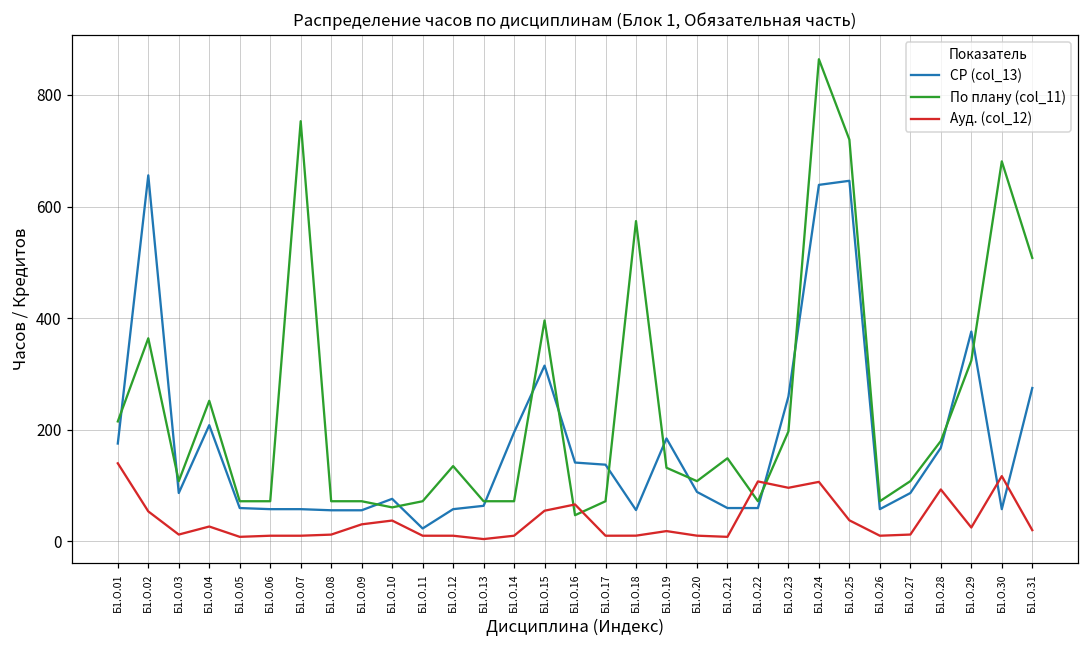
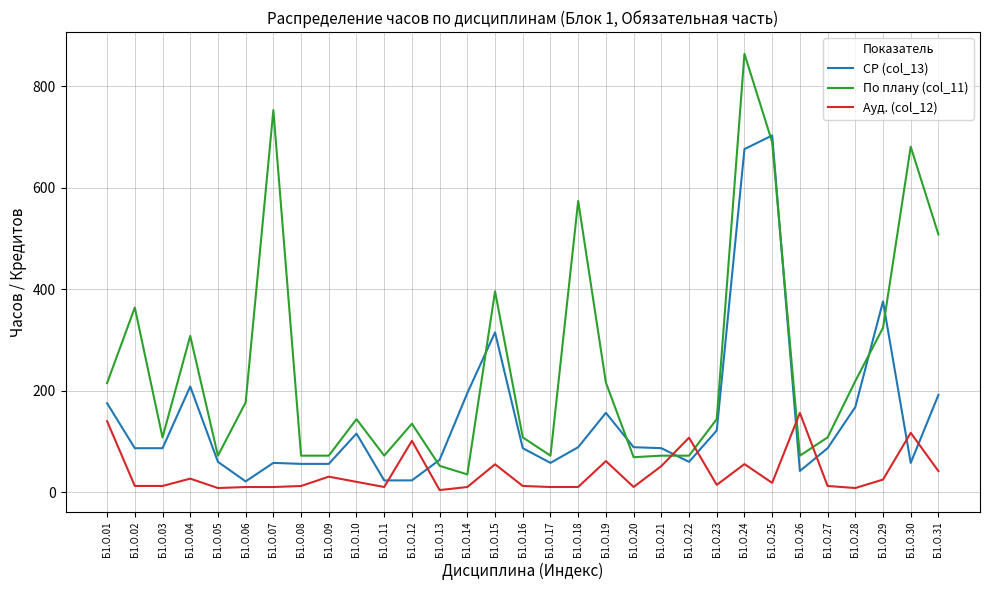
СР (col_13), Б1.О.02: 660 -> 90
Ауд. (col_12), Б1.О.02: 50 -> 10
По плану (col_11), Б1.О.04: 250 -> 310
СР (col_13), Б1.О.06: 60 -> 20
По плану (col_11), Б1.О.06: 70 -> 180
СР (col_13), Б1.О.10: 80 -> 120
По плану (col_11), Б1.О.10: 60 -> 140
Ауд. (col_12), Б1.О.10: 40 -> 20
СР (col_13), Б1.О.12: 60 -> 20
Ауд. (col_12), Б1.О.12: 10 -> 100
По плану (col_11), Б1.О.13: 70 -> 50
По плану (col_11), Б1.О.14: 70 -> 40
СР (col_13), Б1.О.16: 140 -> 90
По плану (col_11), Б1.О.16: 50 -> 110
Ауд. (col_12), Б1.О.16: 70 -> 10
СР (col_13), Б1.О.17: 140 -> 60
СР (col_13), Б1.О.18: 60 -> 90
СР (col_13), Б1.О.19: 180 -> 160
По плану (col_11), Б1.О.19: 130 -> 220
Ауд. (col_12), Б1.О.19: 20 -> 60
По плану (col_11), Б1.О.20: 110 -> 70
СР (col_13), Б1.О.21: 60 -> 90
По плану (col_11), Б1.О.21: 150 -> 70
Ауд. (col_12), Б1.О.21: 10 -> 50
СР (col_13), Б1.О.23: 260 -> 120
По плану (col_11), Б1.О.23: 200 -> 140
Ауд. (col_12), Б1.О.23: 100 -> 10
СР (col_13), Б1.О.24: 640 -> 680
Ауд. (col_12), Б1.О.24: 110 -> 60
СР (col_13), Б1.О.25: 650 -> 700
По плану (col_11), Б1.О.25: 720 -> 690
Ауд. (col_12), Б1.О.25: 40 -> 20
СР (col_13), Б1.О.26: 60 -> 40
Ауд. (col_12), Б1.О.26: 10 -> 160
По плану (col_11), Б1.О.28: 180 -> 220
Ауд. (col_12), Б1.О.28: 90 -> 10
СР (col_13), Б1.О.31: 270 -> 190
Ауд. (col_12), Б1.О.31: 20 -> 40
